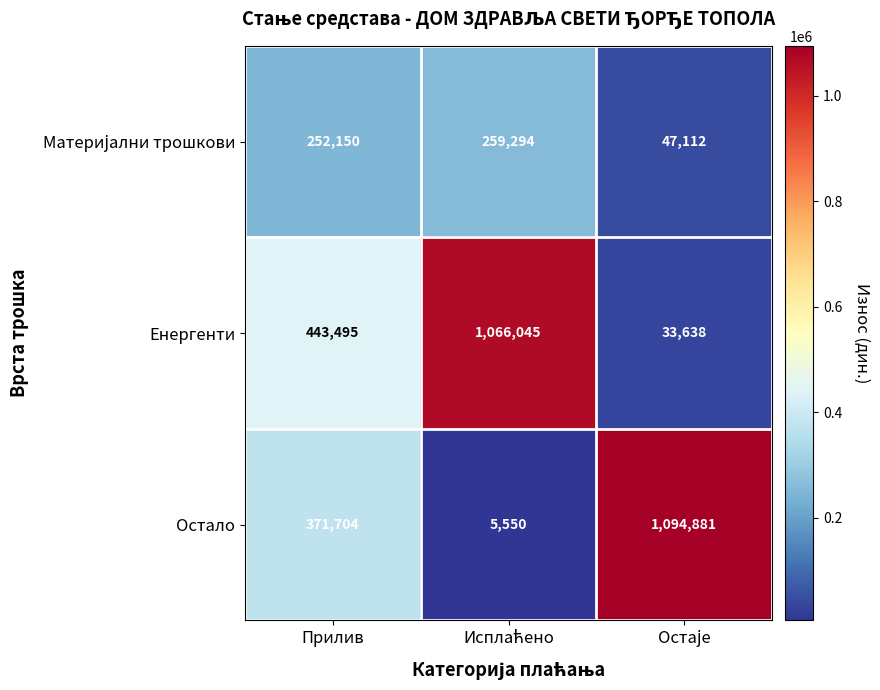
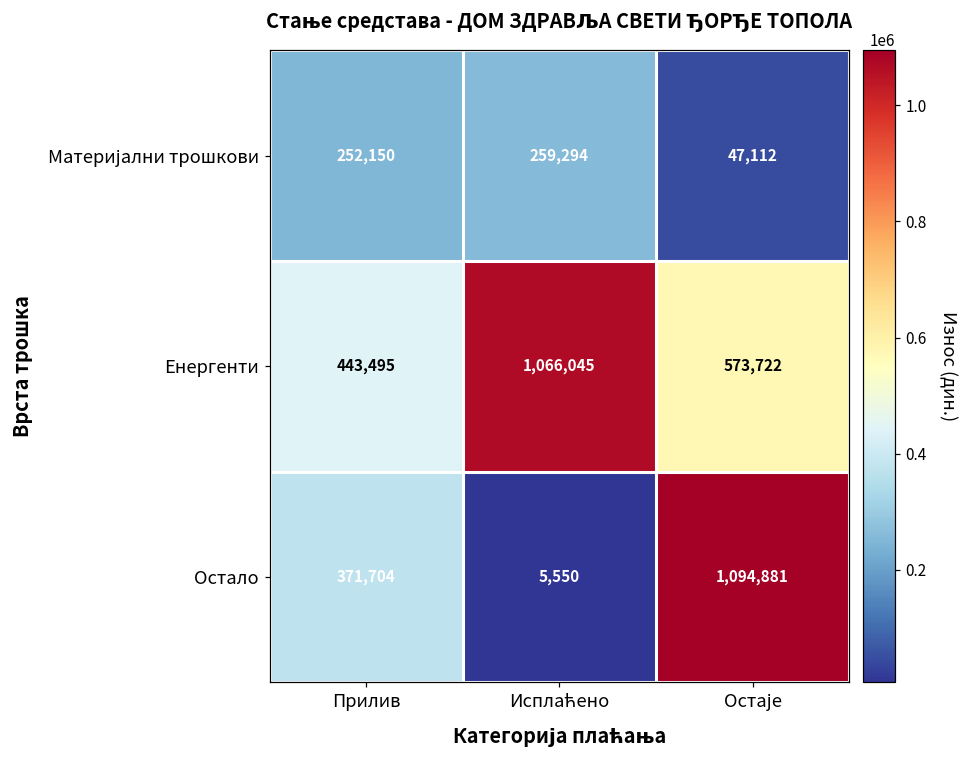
Енергенти, Остаје: 33,638 -> 573,722
